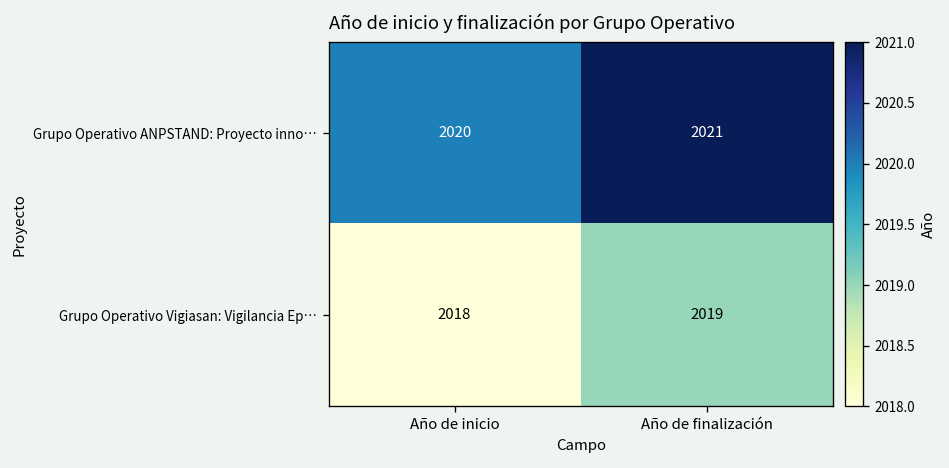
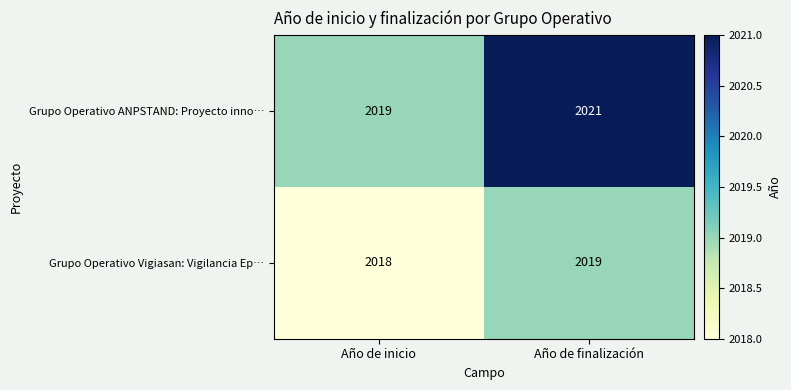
Grupo Operativo ANPSTAND: Proyecto inno…, Año de inicio: 2020 -> 2019
